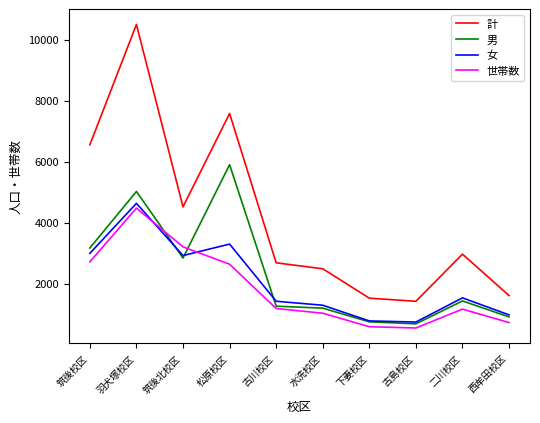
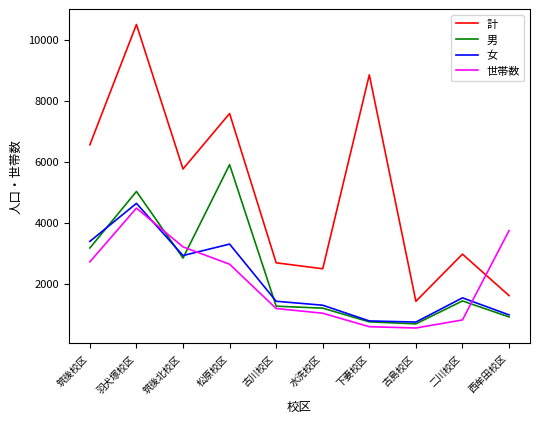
女, 筑後校区: 3000 -> 3400
計, 筑後北校区: 4500 -> 5800
計, 下妻校区: 1500 -> 8800
世帯数, 二川校区: 1200 -> 800
世帯数, 西牟田校区: 700 -> 3700
